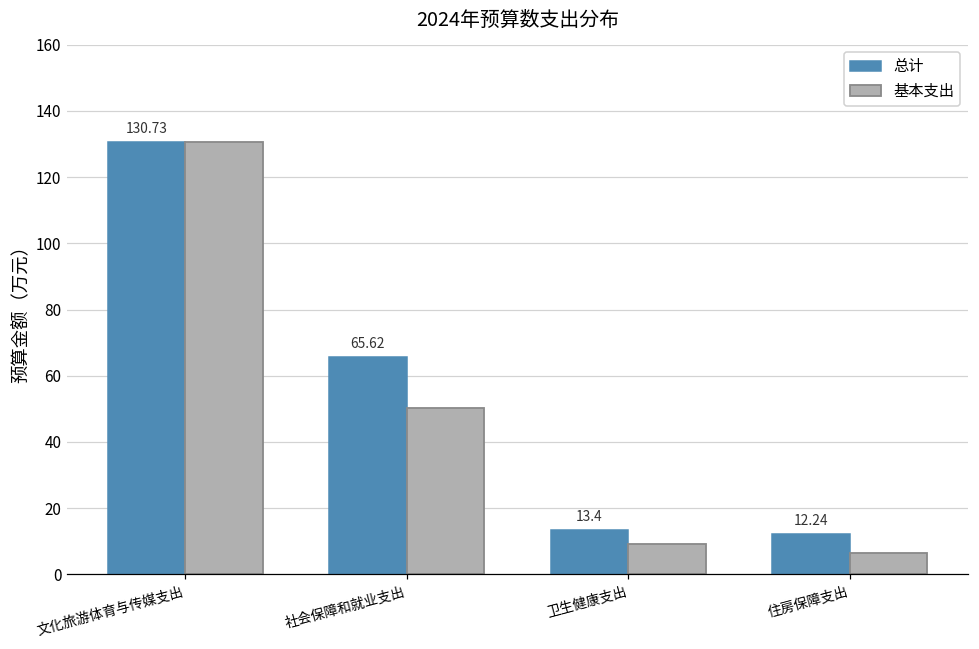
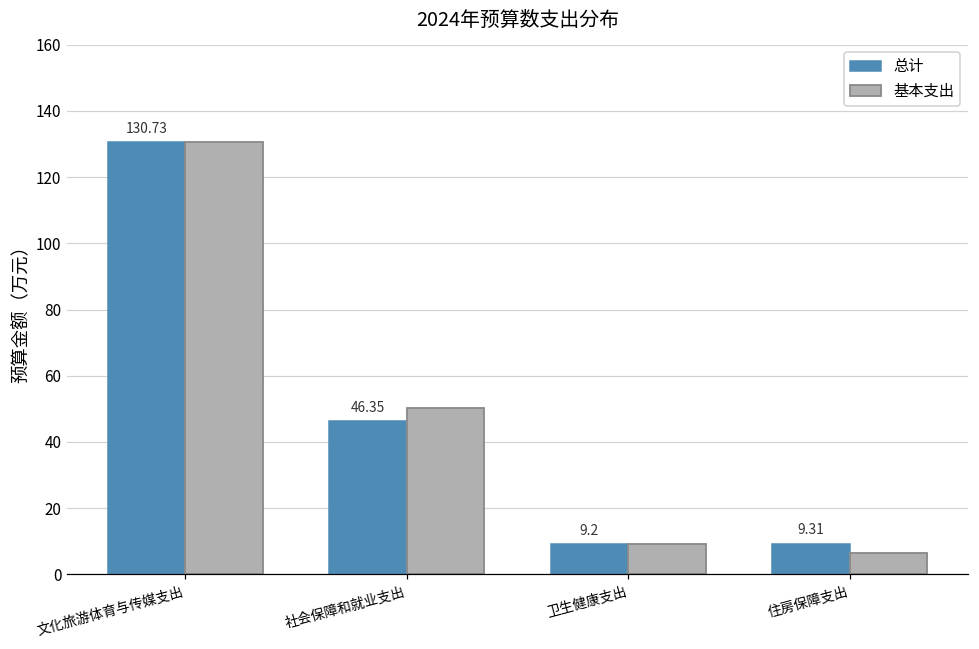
总计, 社会保障和就业支出: 65.62 -> 46.35
总计, 卫生健康支出: 13.4 -> 9.2
总计, 住房保障支出: 12.24 -> 9.31
